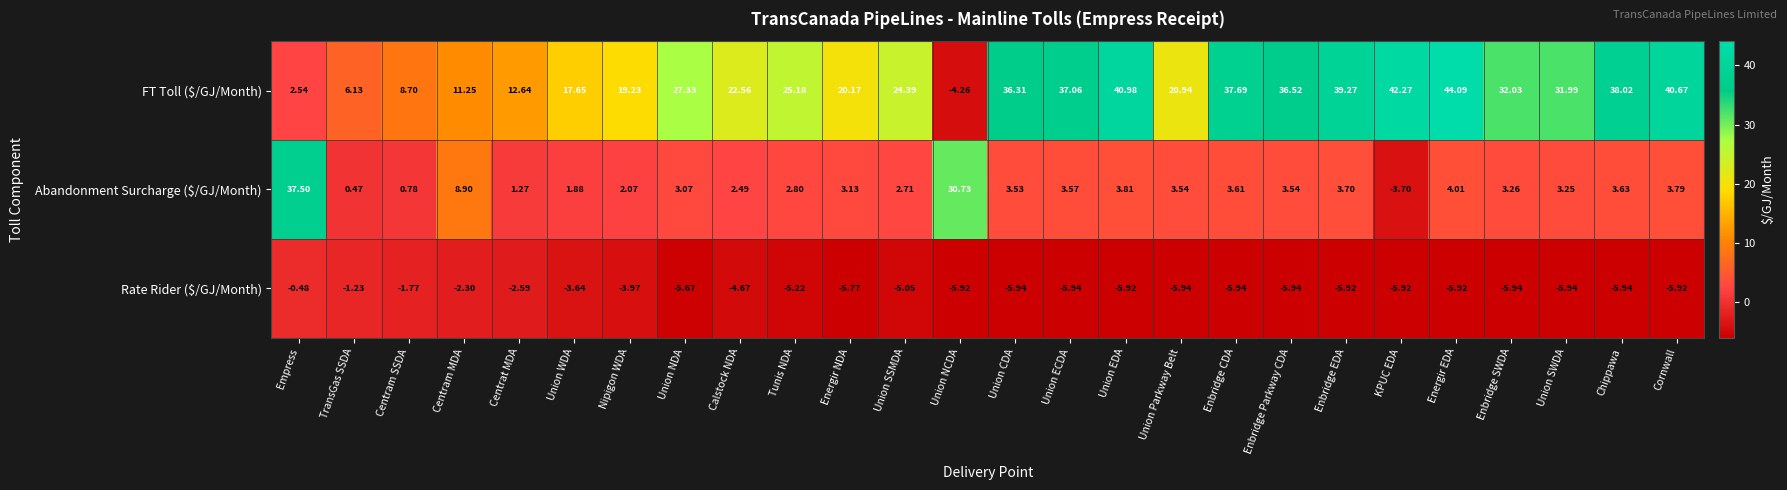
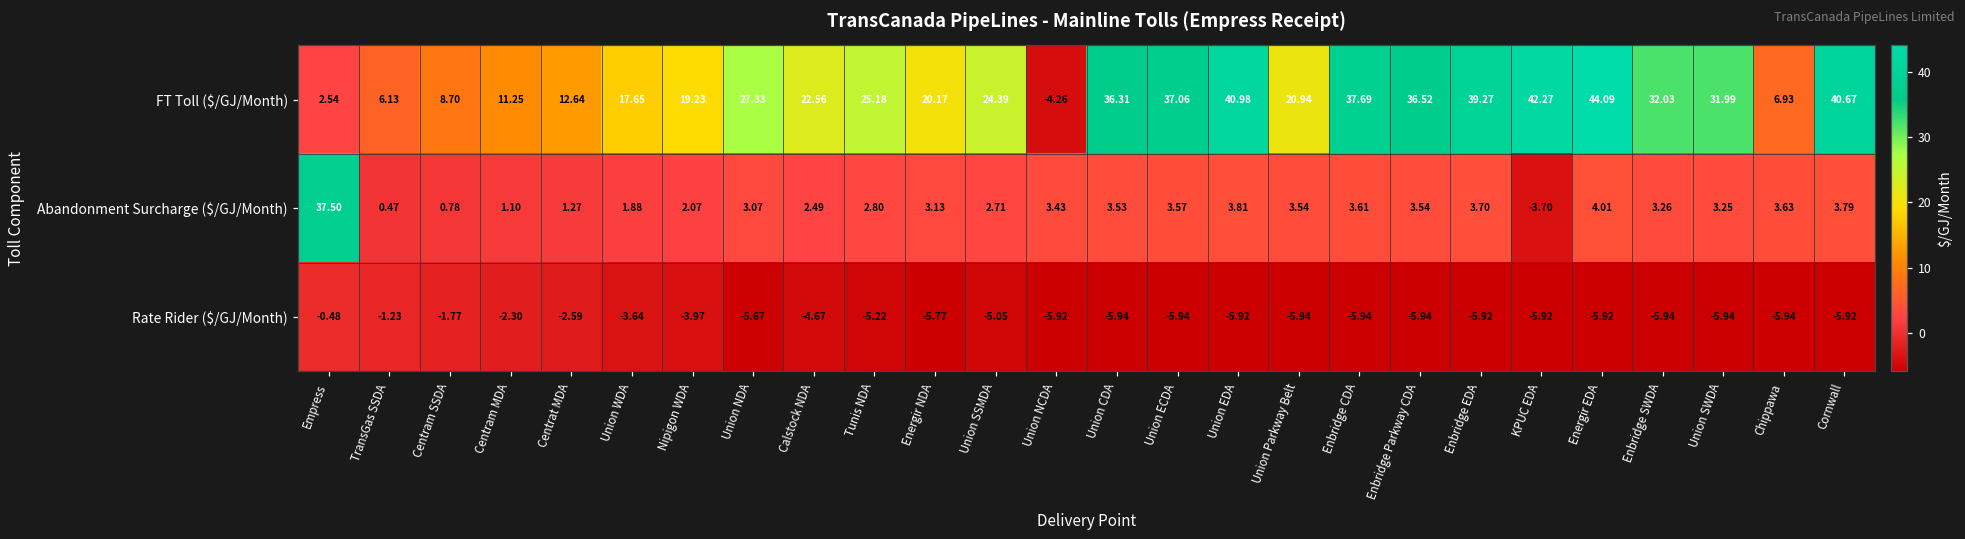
FT Toll ($/GJ/Month), Chippawa: 38.02 -> 6.93
Abandonment Surcharge ($/GJ/Month), Centram MDA: 8.90 -> 1.10
Abandonment Surcharge ($/GJ/Month), Union NCDA: 30.73 -> 3.43
